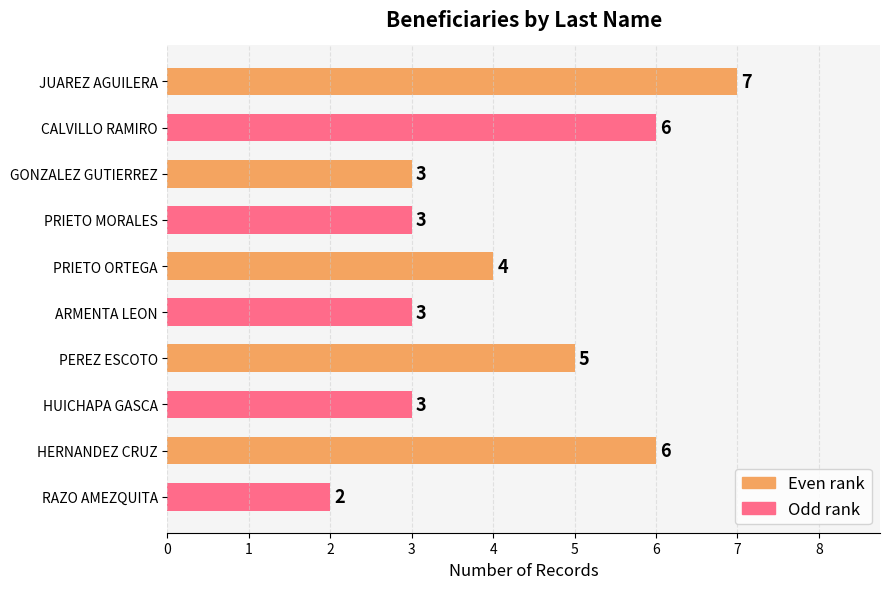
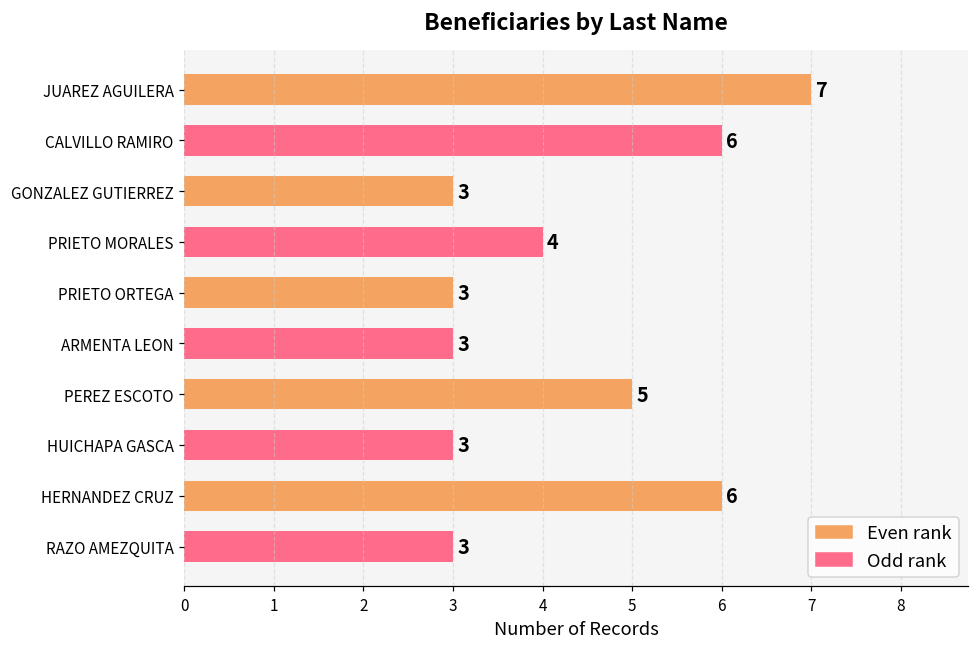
PRIETO MORALES: 3 -> 4
PRIETO ORTEGA: 4 -> 3
RAZO AMEZQUITA: 2 -> 3
